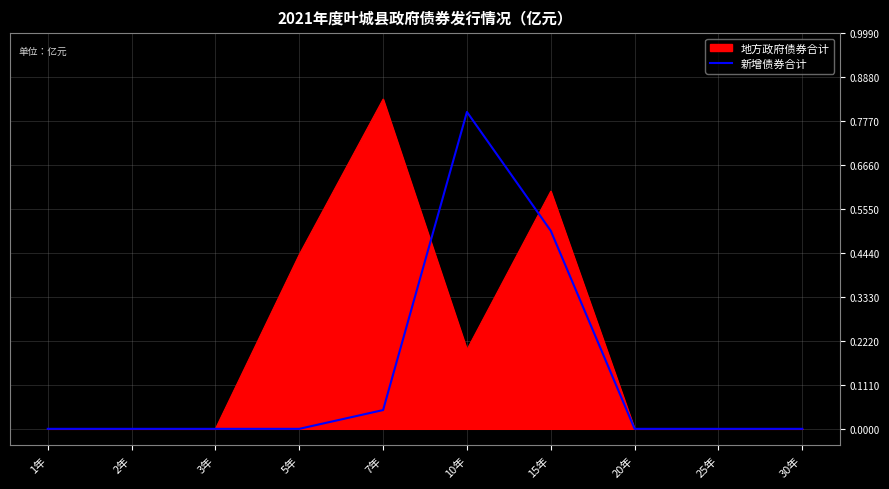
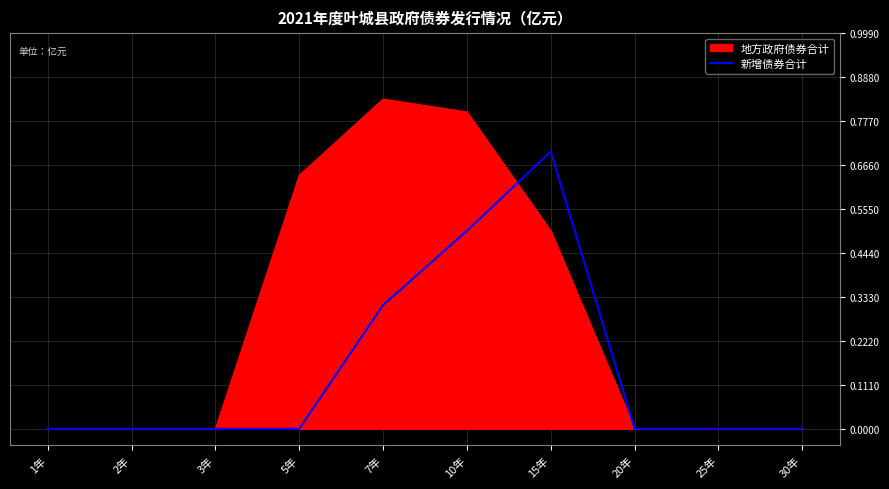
地方政府债券合计, 5年: 0.44 -> 0.64
新增债券合计, 7年: 0.05 -> 0.31
地方政府债券合计, 10年: 0.2 -> 0.8
新增债券合计, 10年: 0.8 -> 0.5
地方政府债券合计, 15年: 0.6 -> 0.5
新增债券合计, 15年: 0.5 -> 0.7
